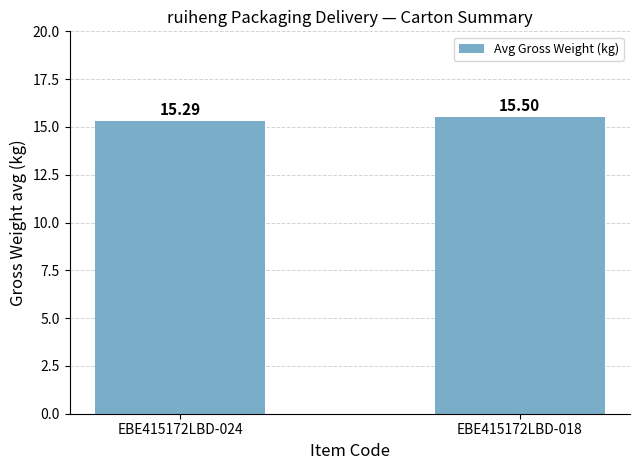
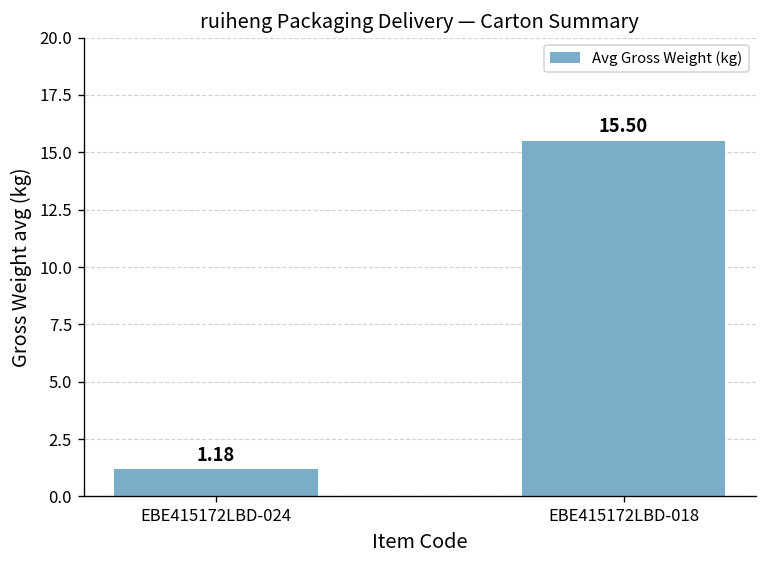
EBE415172LBD-024: 15.29 -> 1.18
